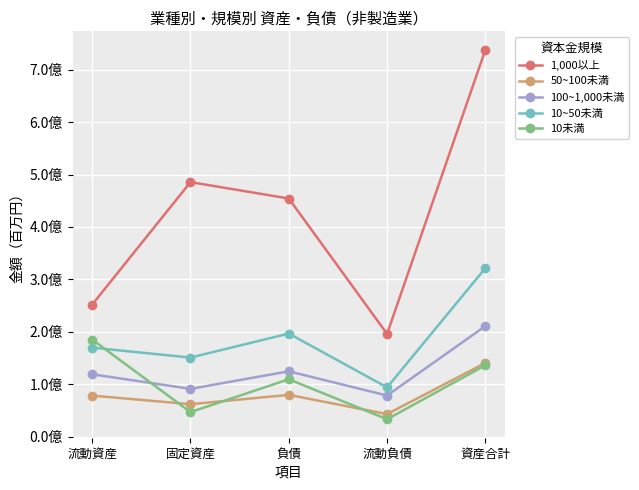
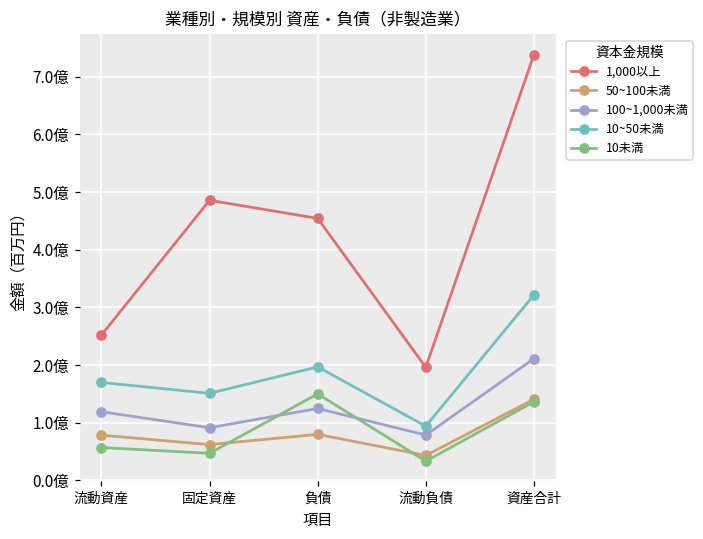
10未満, 流動資産: 1.9億 -> 0.6億
10未満, 負債: 1.1億 -> 1.5億
